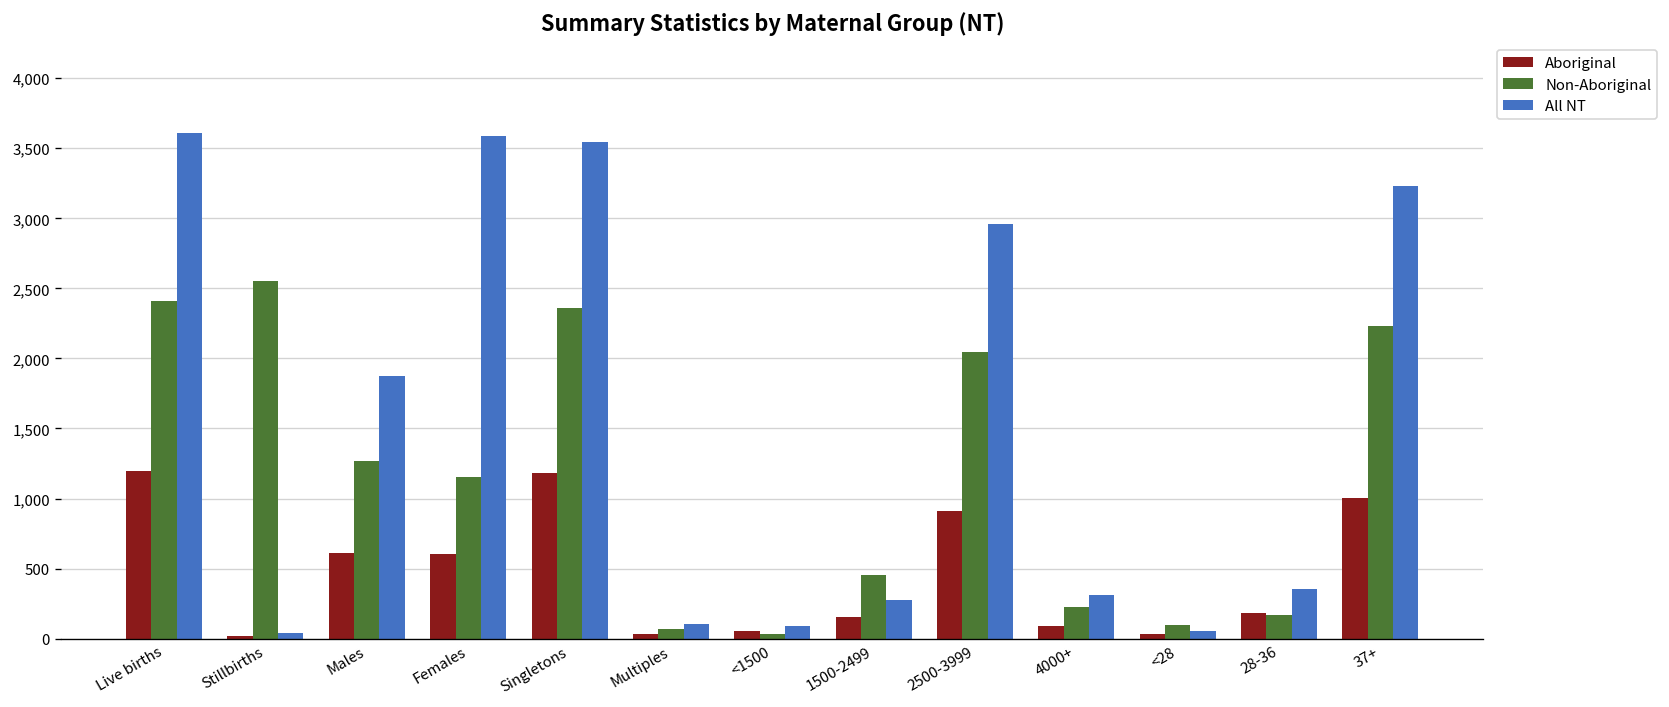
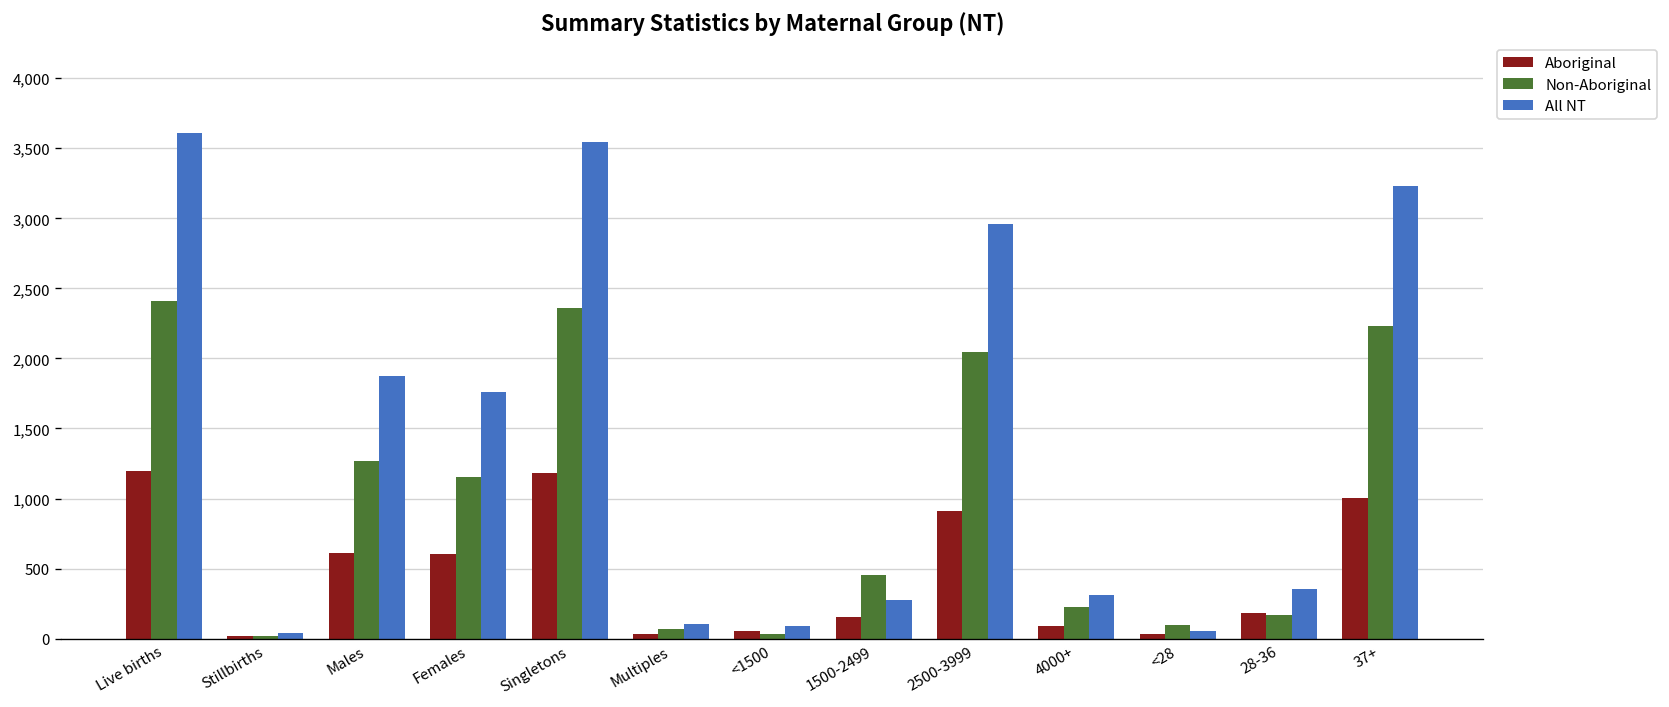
Non-Aboriginal, Stillbirths: 2,560 -> 20
All NT, Females: 3,590 -> 1,760
